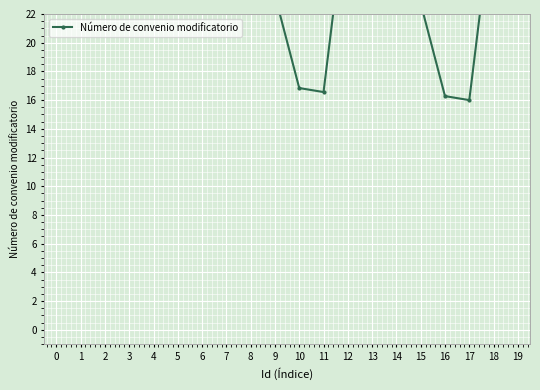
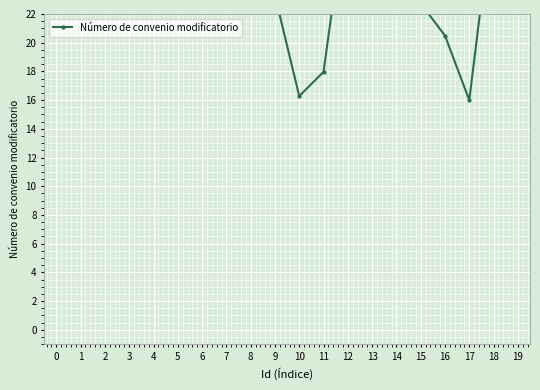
10: 16.8 -> 16.3
11: 16.6 -> 18.0
16: 16.3 -> 20.5
